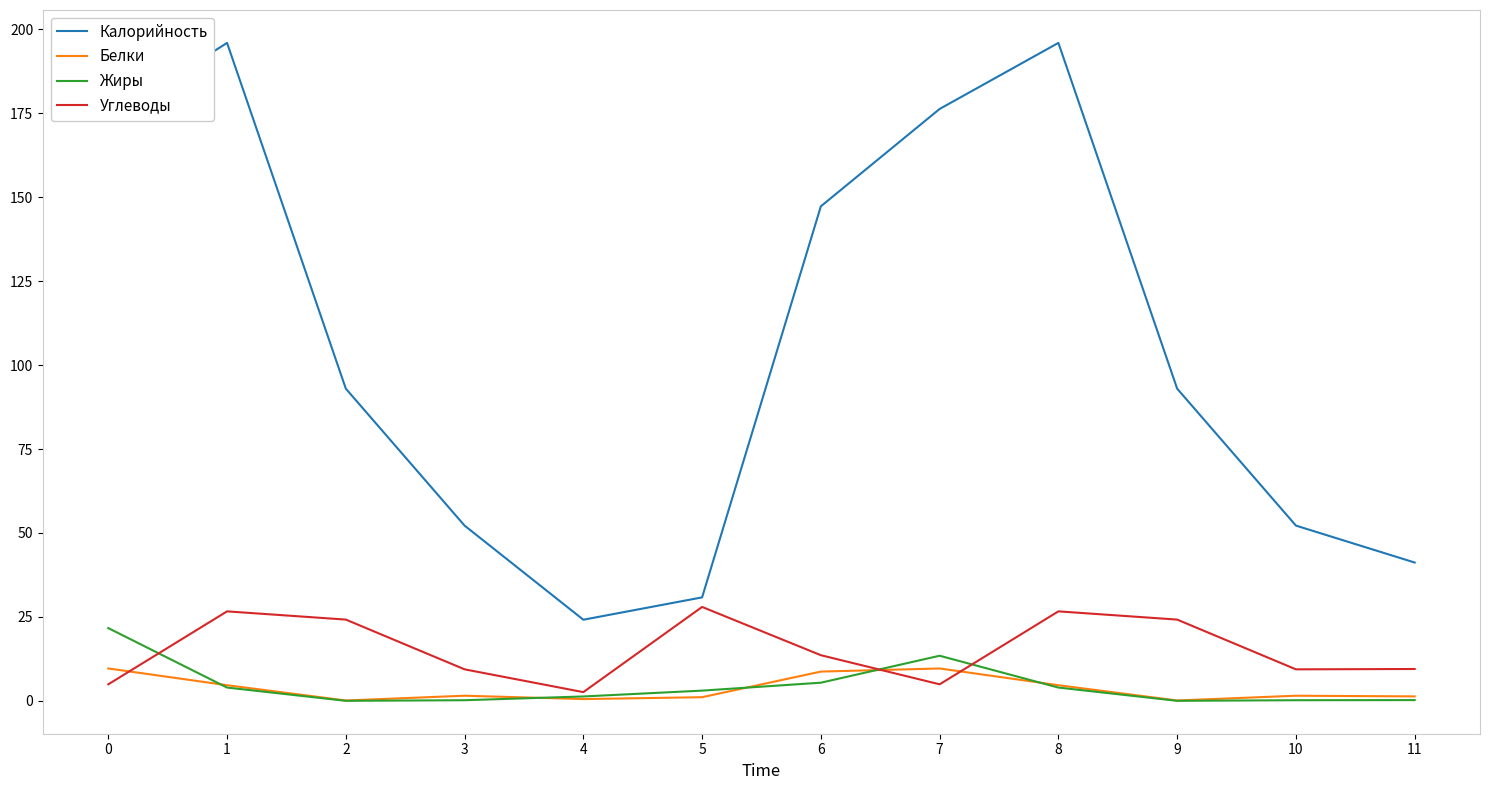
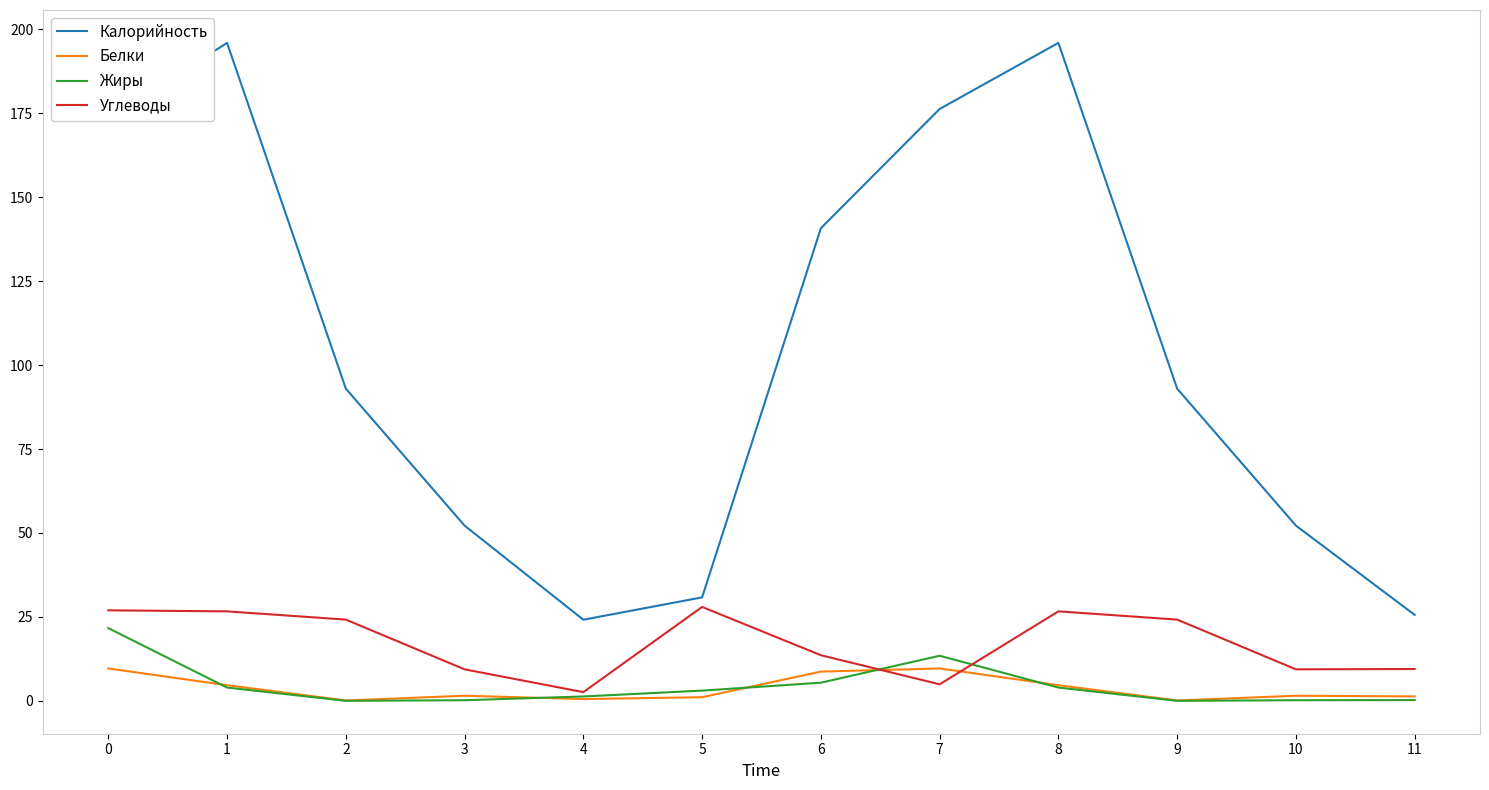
Углеводы, 0: 5 -> 27
Калорийность, 6: 147 -> 141
Калорийность, 11: 41 -> 26
